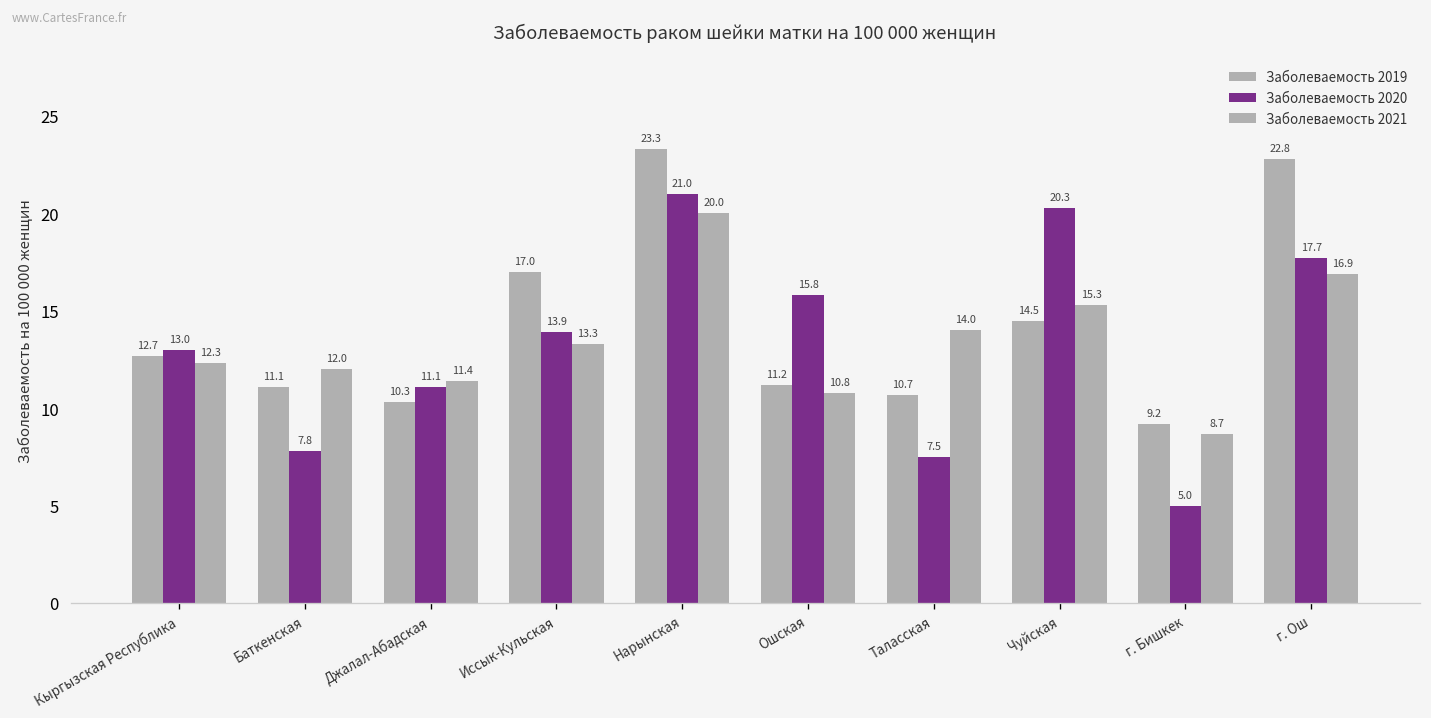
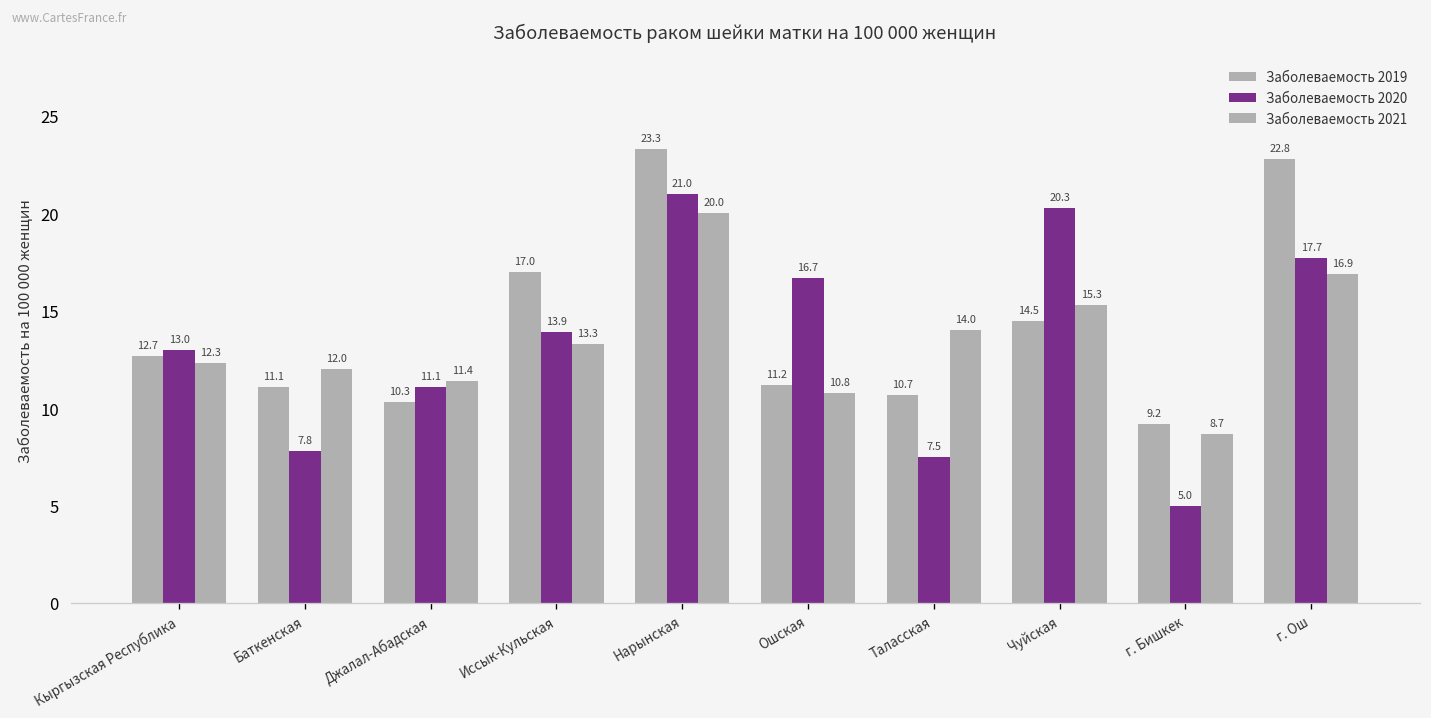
Заболеваемость 2020, Ошская: 15.8 -> 16.7
